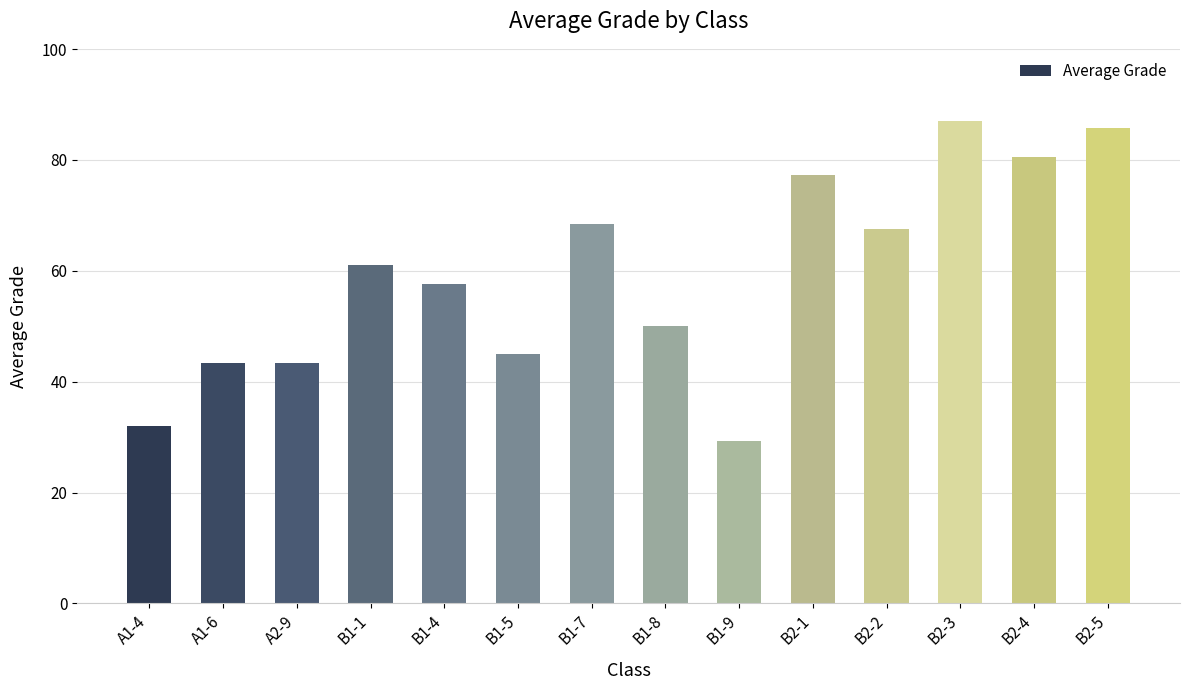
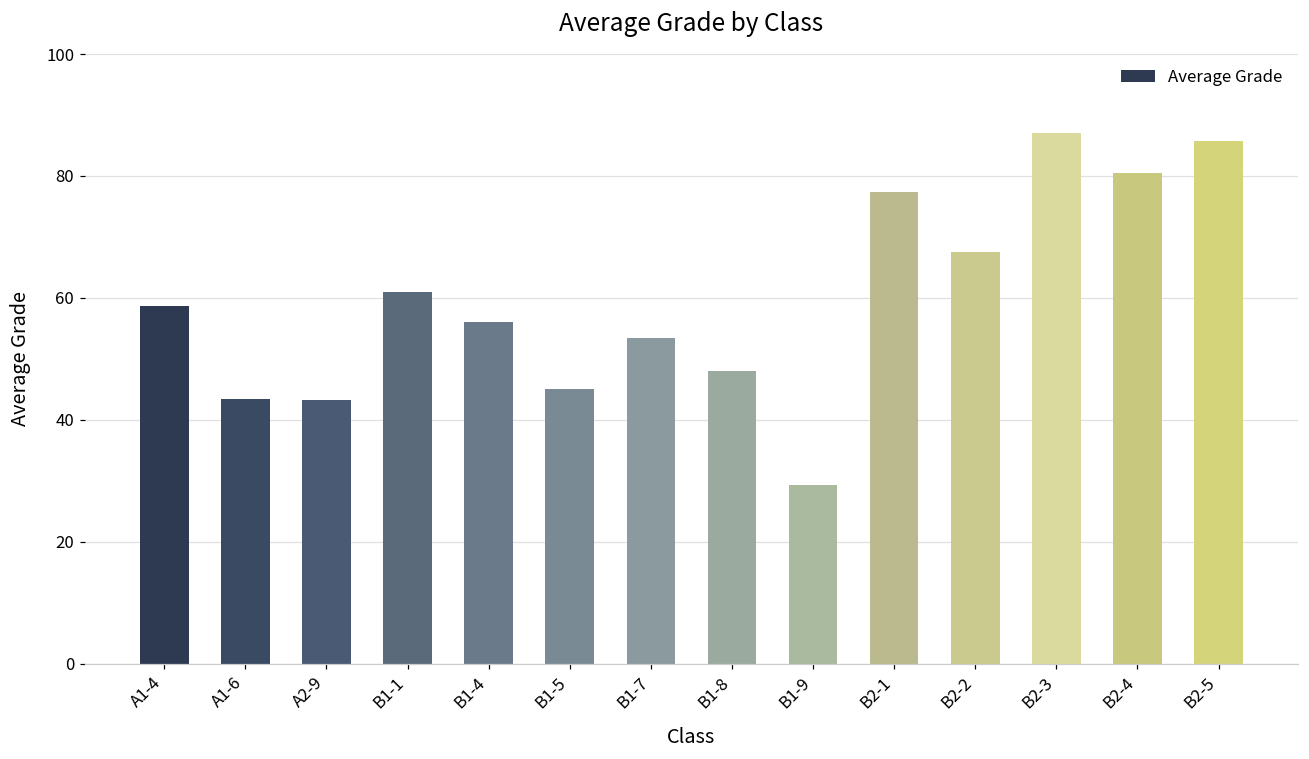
A1-4: 32 -> 59
B1-4: 58 -> 56
B1-7: 68 -> 54
B1-8: 50 -> 48
